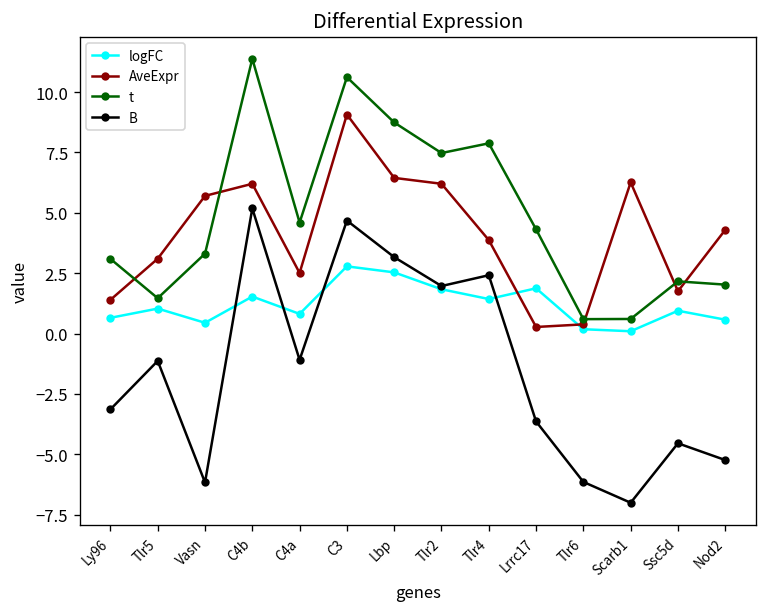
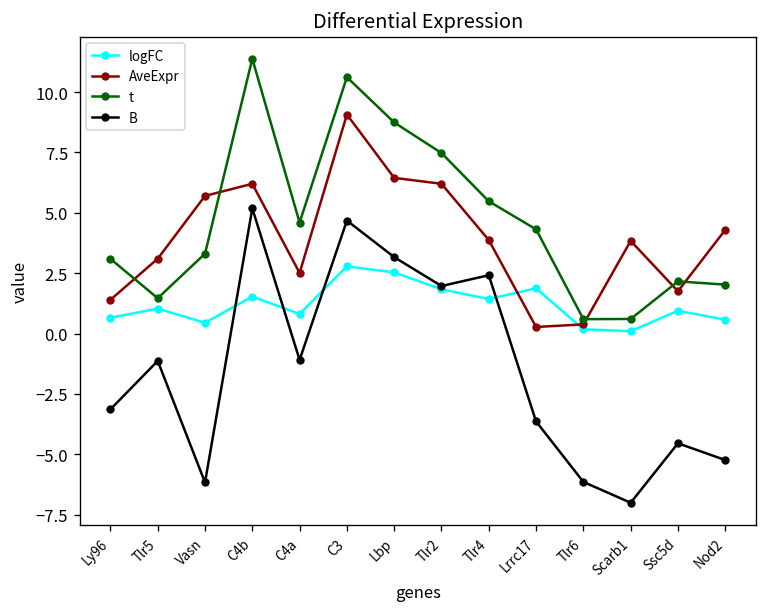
t, Tlr4: 7.9 -> 5.5
AveExpr, Scarb1: 6.3 -> 3.8
